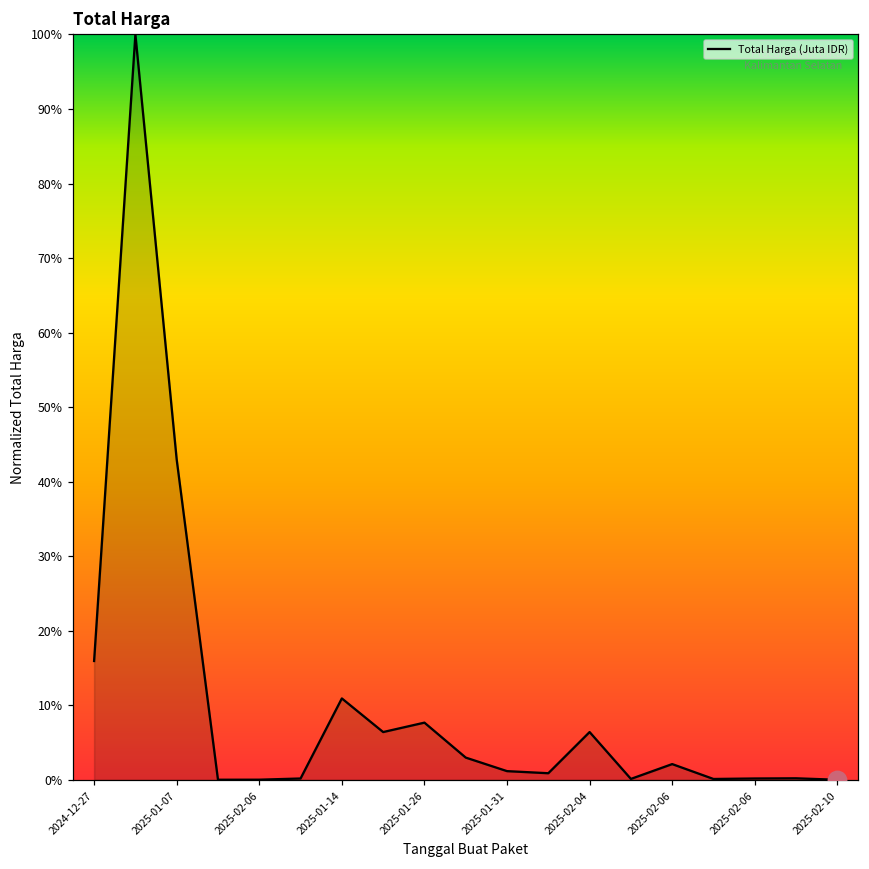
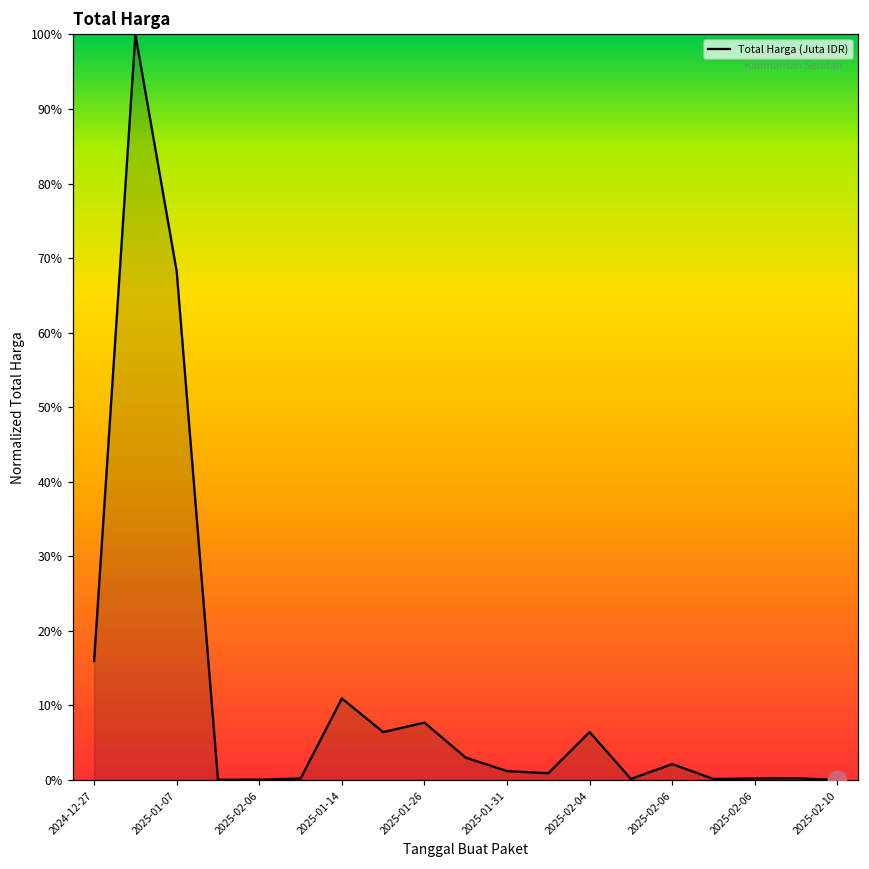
Total Harga (Juta IDR), 2025-01-07: 43% -> 68%
